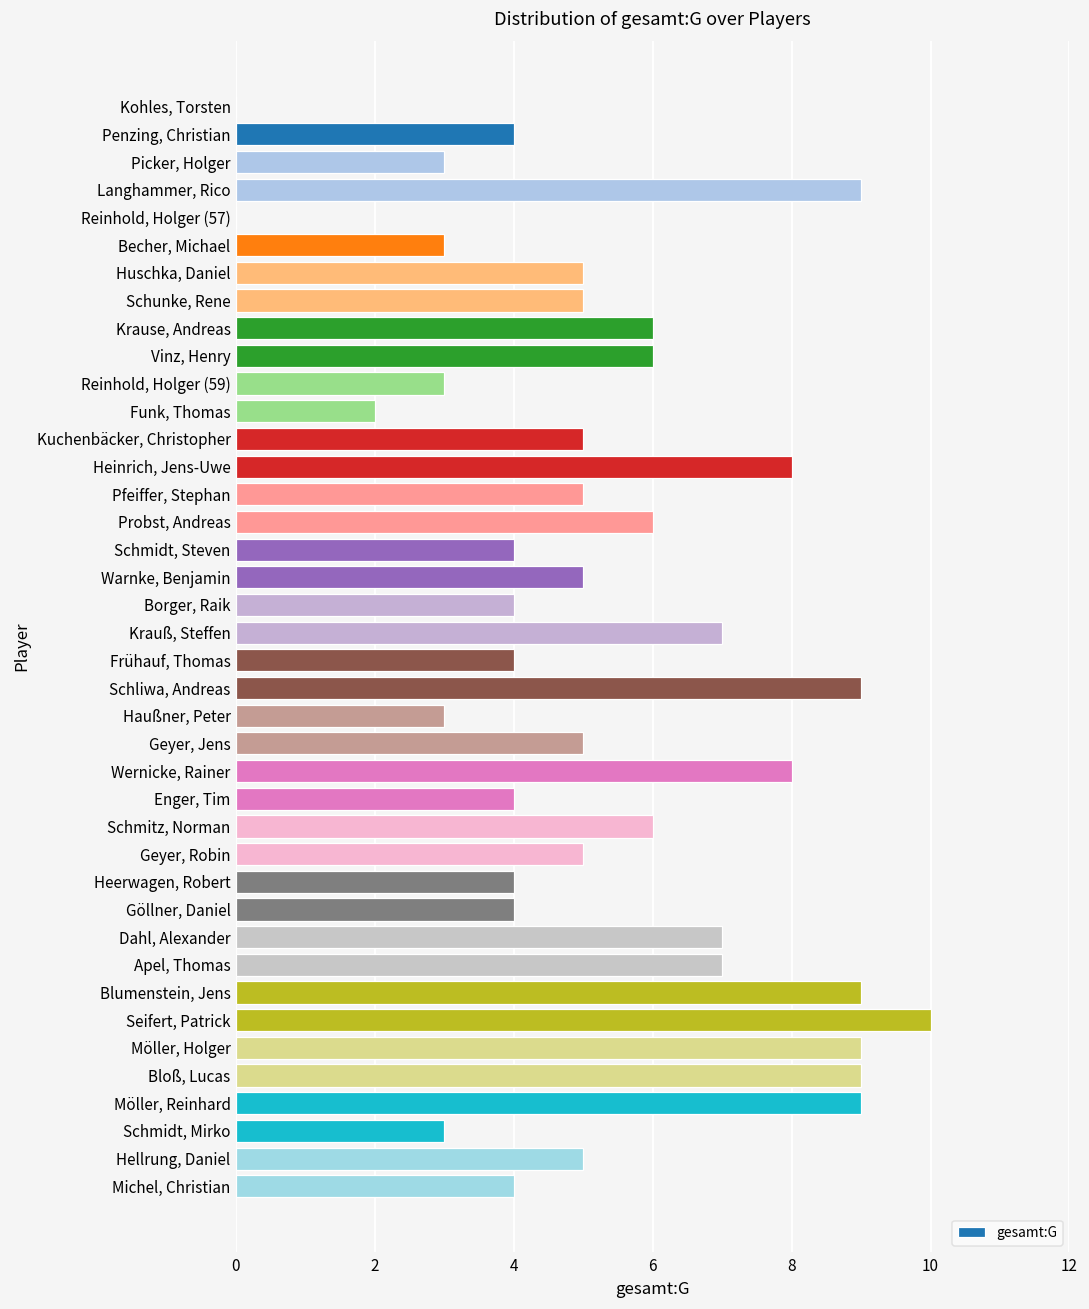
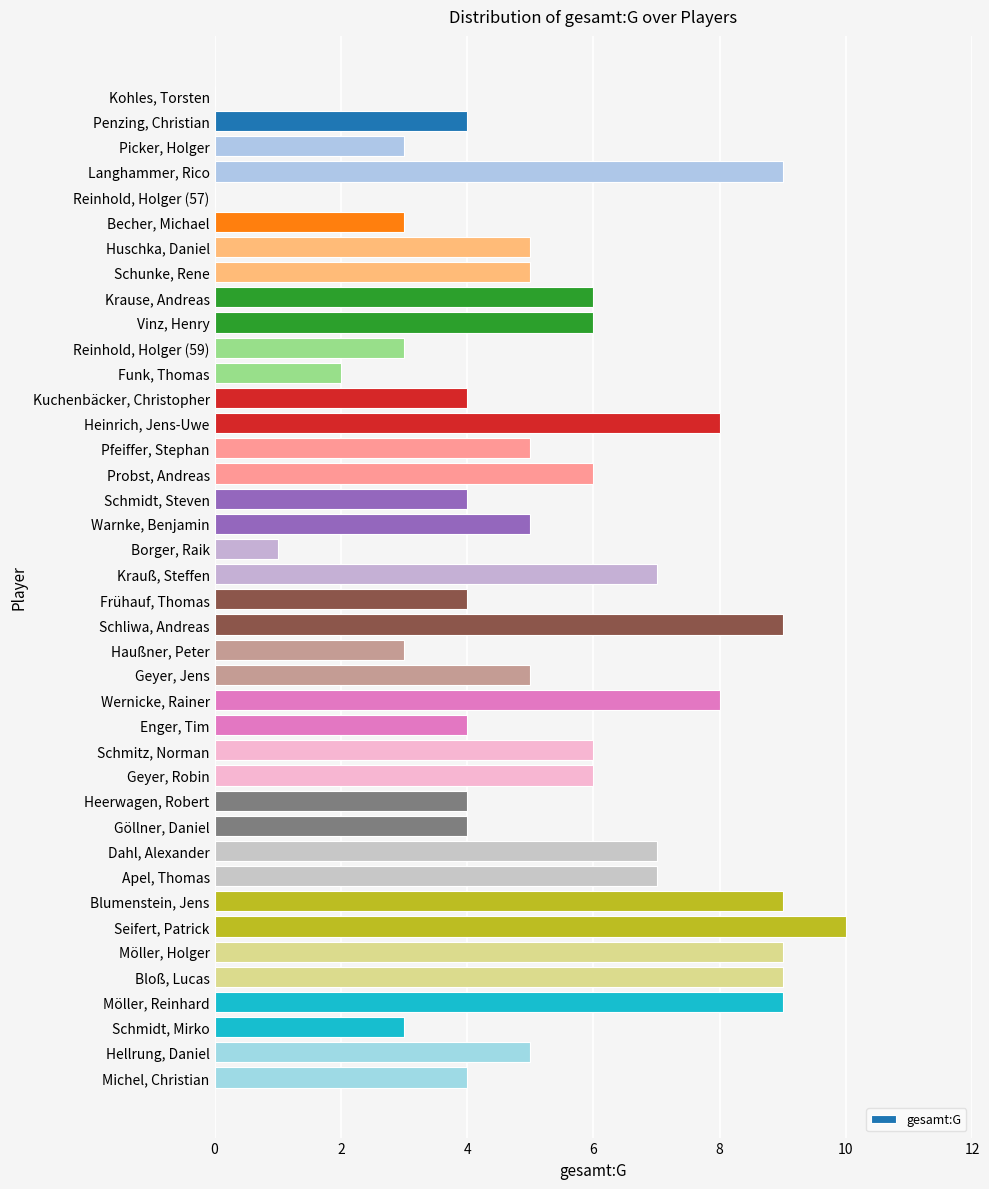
Kuchenbäcker, Christopher: 5 -> 4
Borger, Raik: 4 -> 1
Geyer, Robin: 5 -> 6
